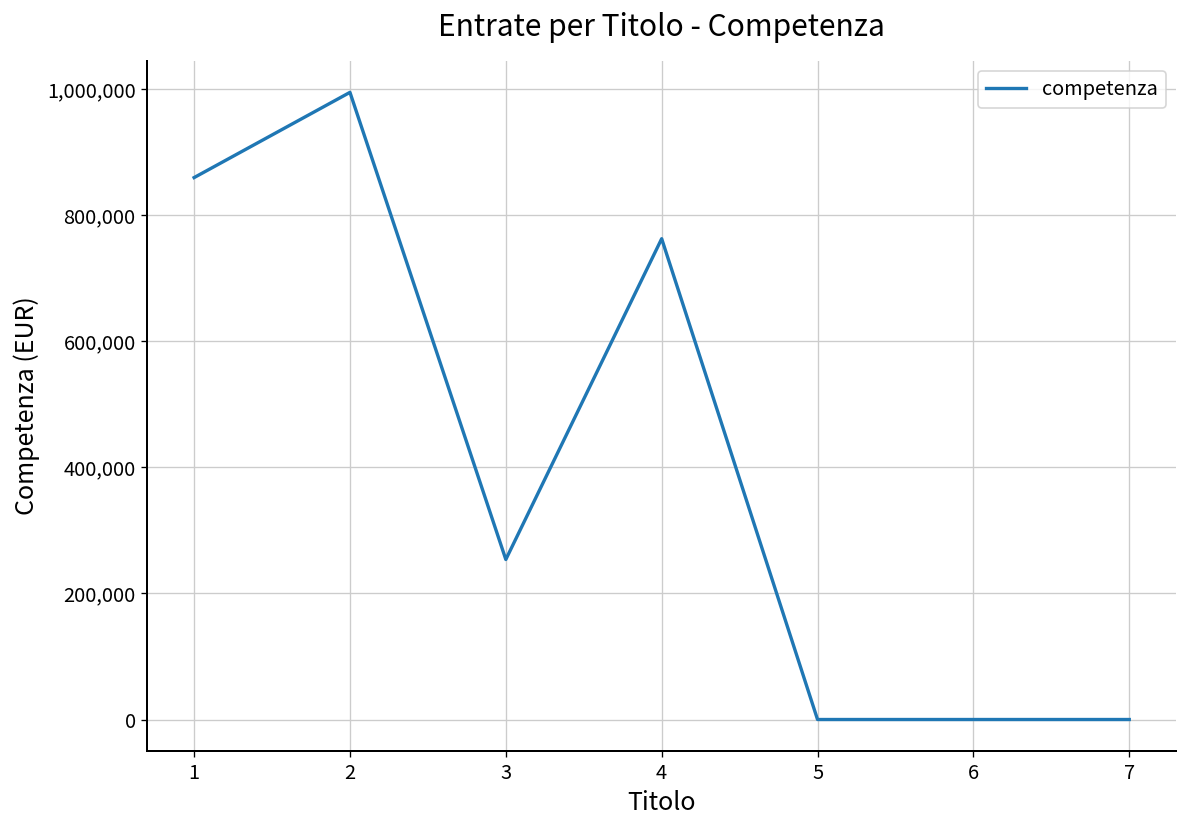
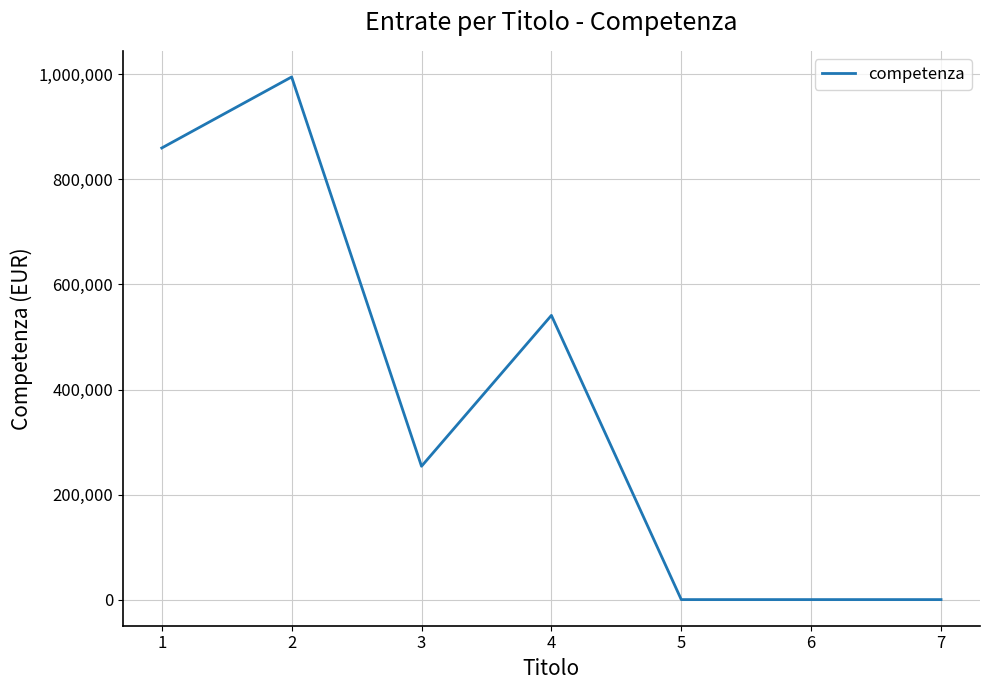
4: 760,000 -> 540,000
